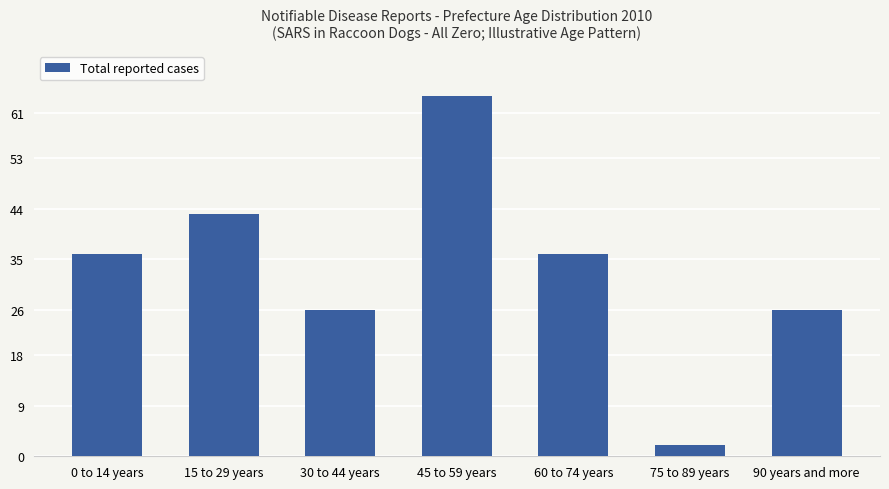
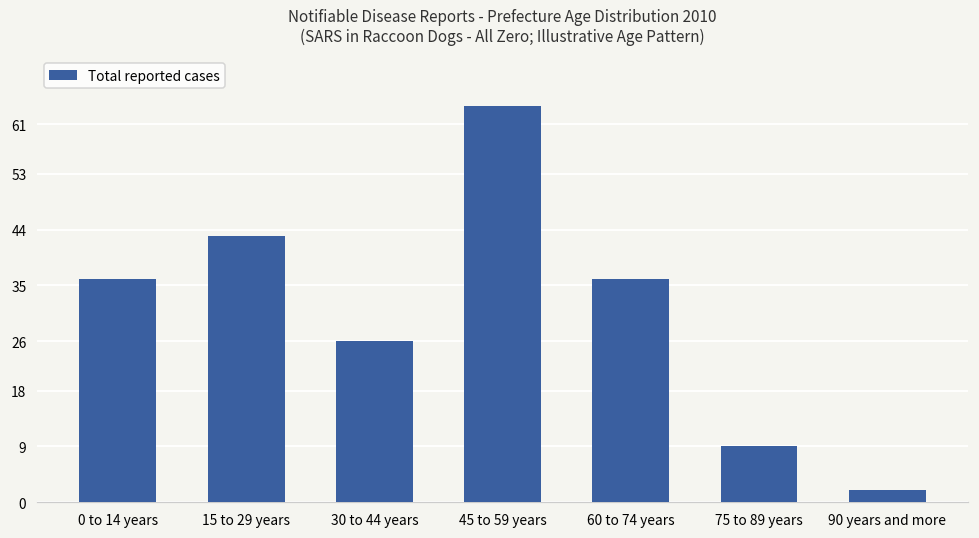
75 to 89 years: 2 -> 9
90 years and more: 26 -> 2
